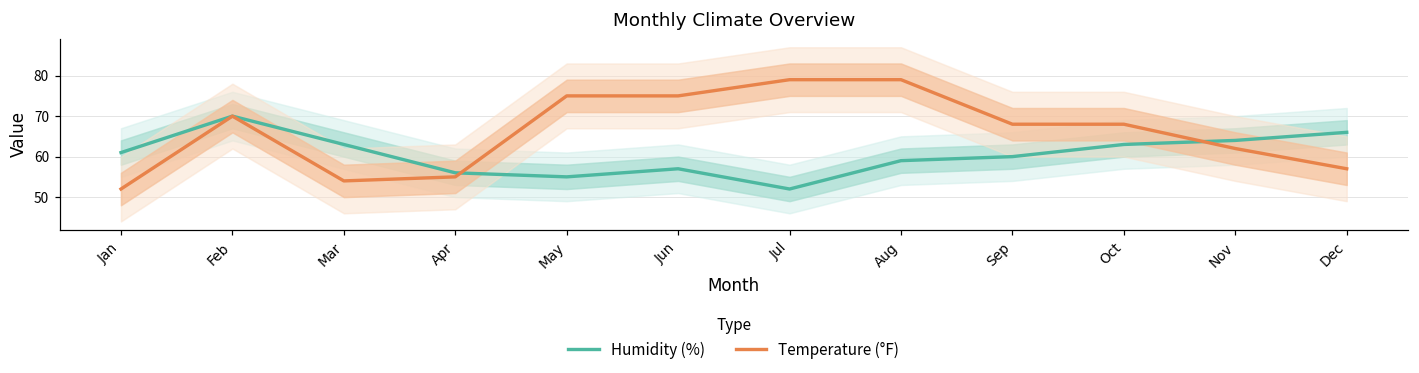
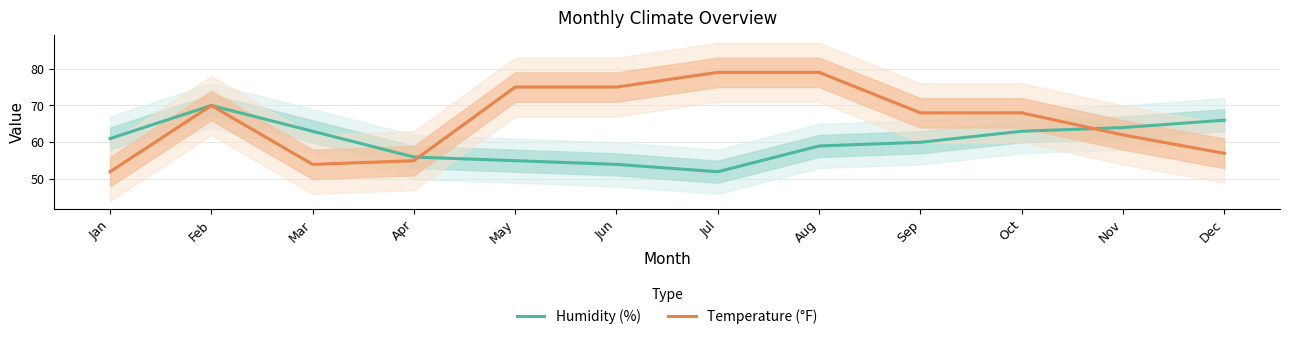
Humidity (%), Jun: 57 -> 54
